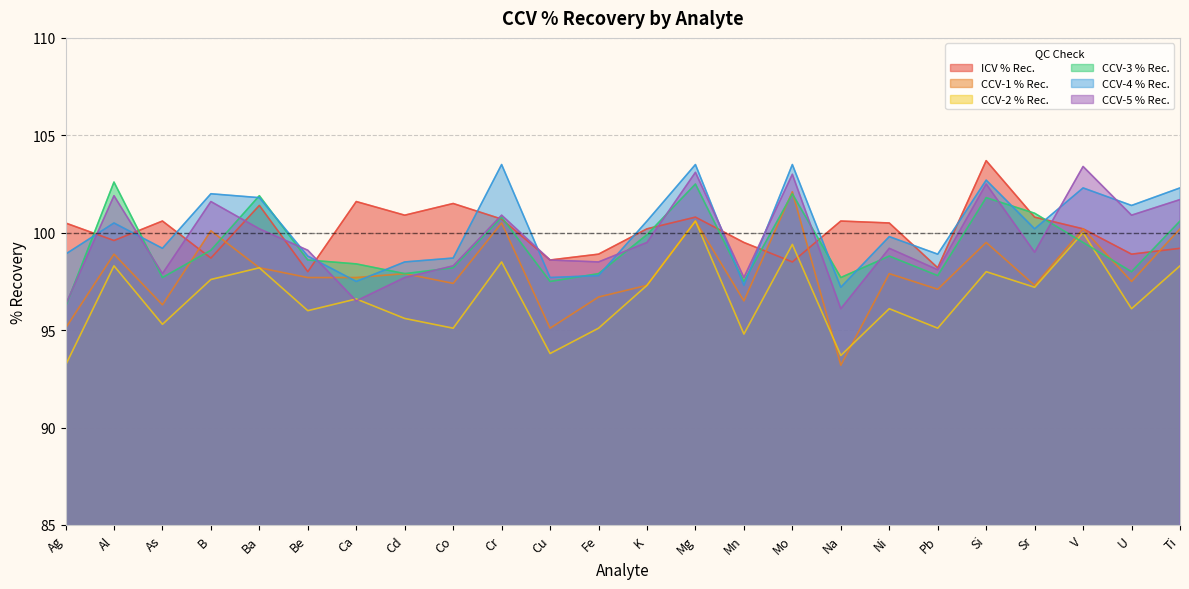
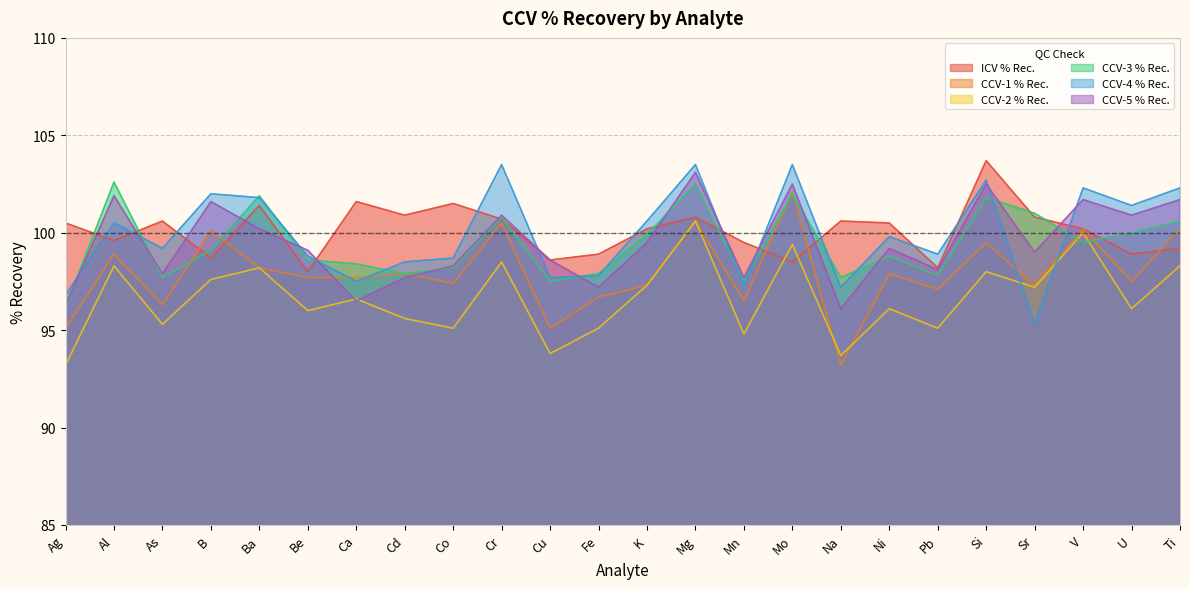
CCV-4 % Rec., Ag: 98.9 -> 96.8
CCV-5 % Rec., Fe: 98.5 -> 97.2
CCV-5 % Rec., Mo: 103.0 -> 102.5
CCV-4 % Rec., Sr: 100.2 -> 95.3
CCV-5 % Rec., V: 103.4 -> 101.7
CCV-3 % Rec., U: 98 -> 100
